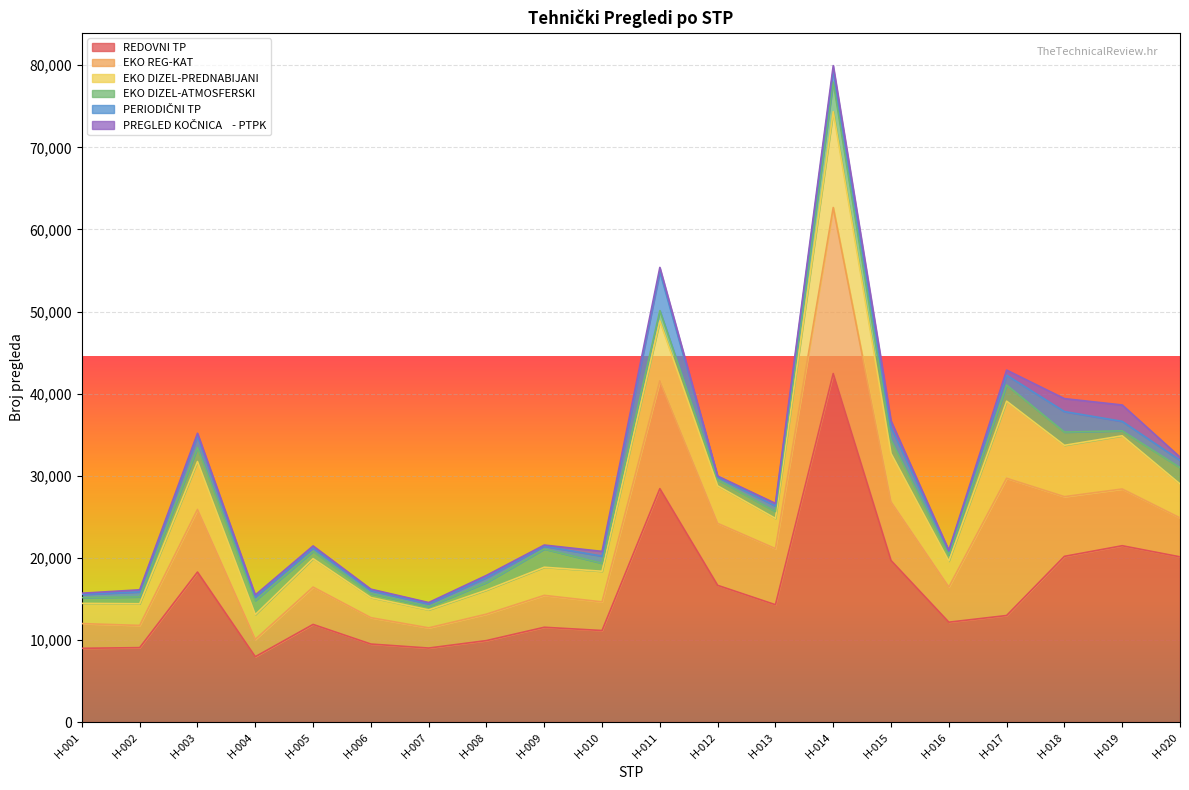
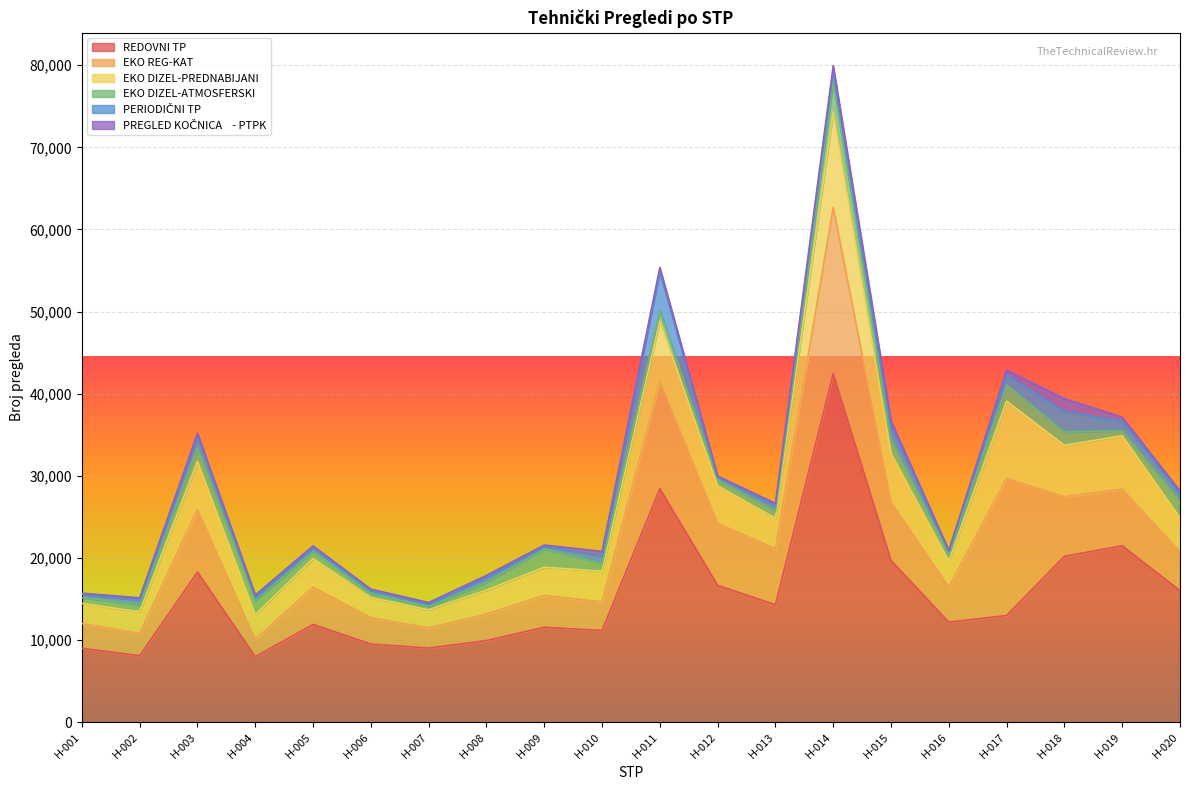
REDOVNI TP, H-002: 9,000 -> 8,000
PREGLED KOČNICA - PTPK, H-019: 2,000 -> 1,000
REDOVNI TP, H-020: 20,000 -> 16,000
